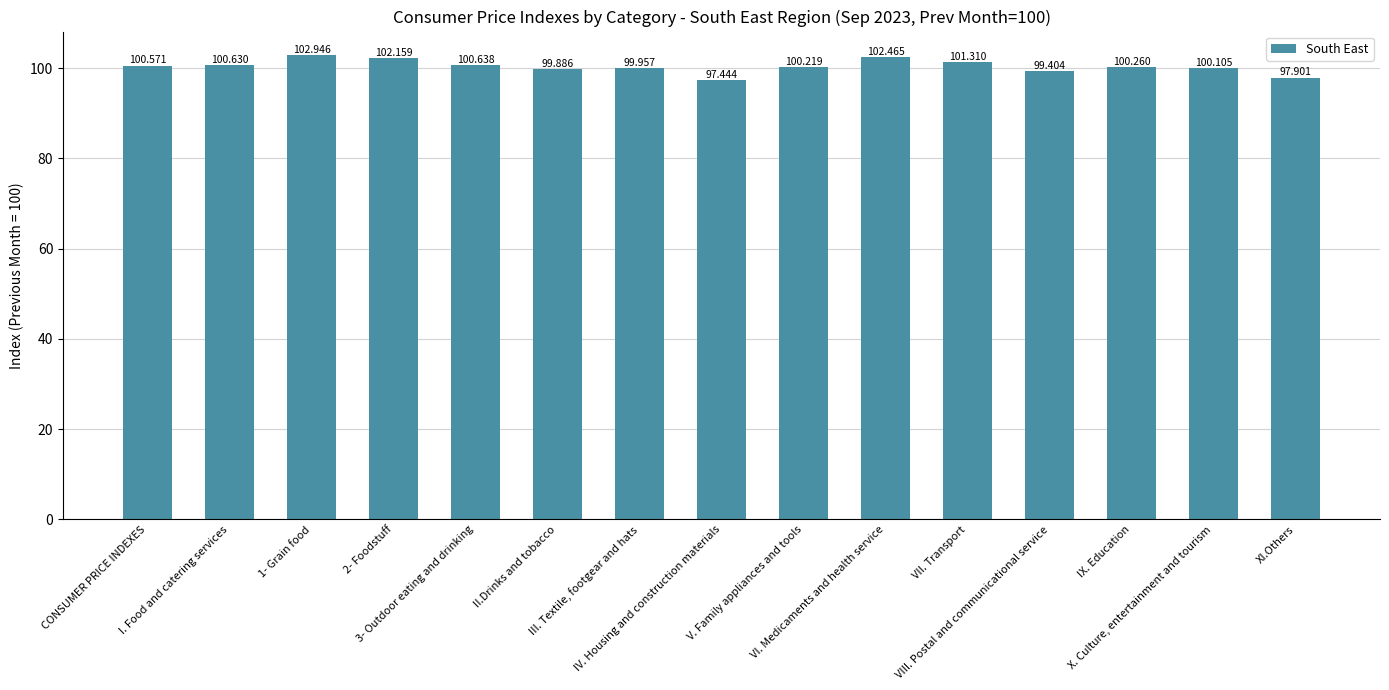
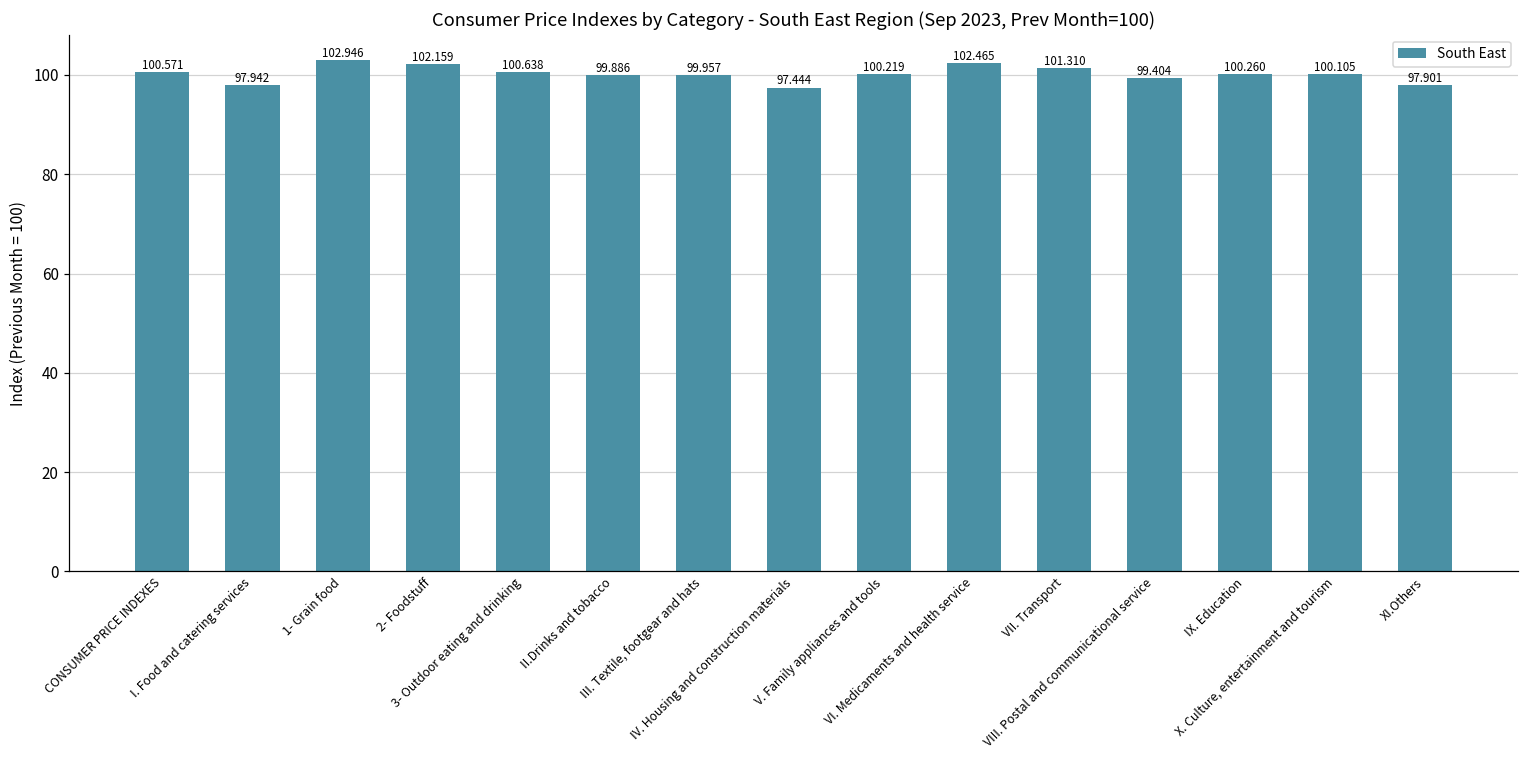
I. Food and catering services: 100.630 -> 97.942
